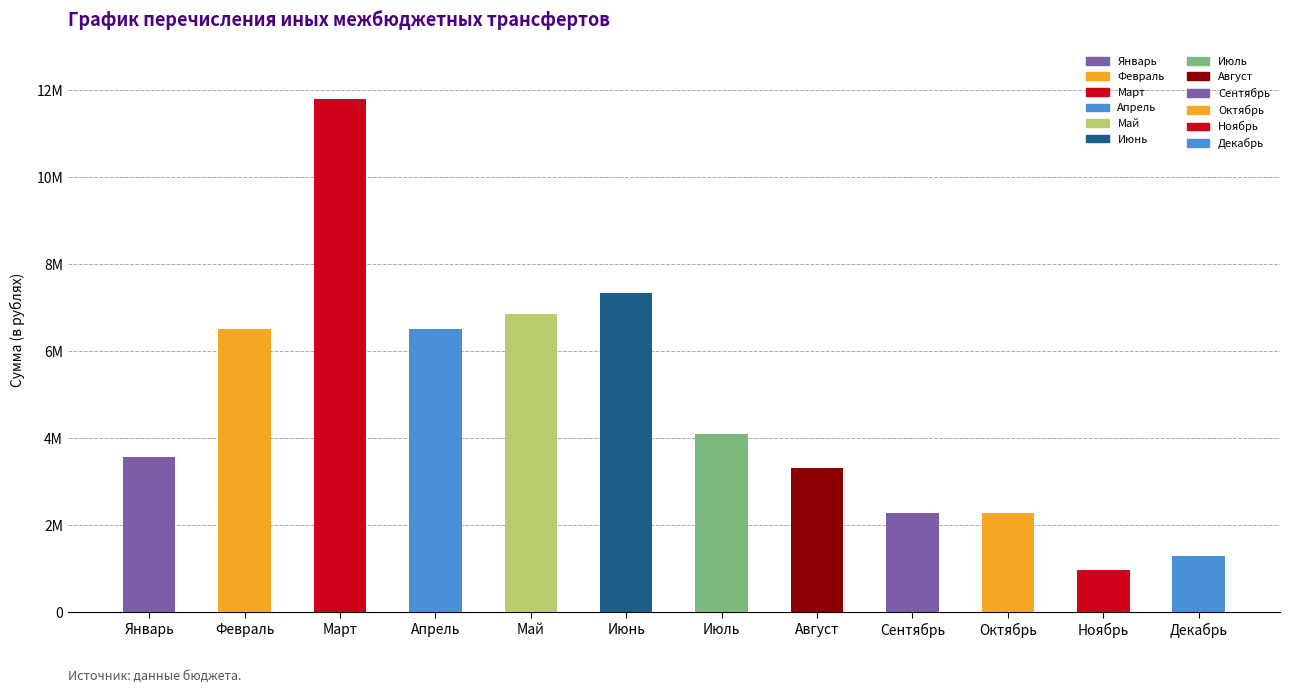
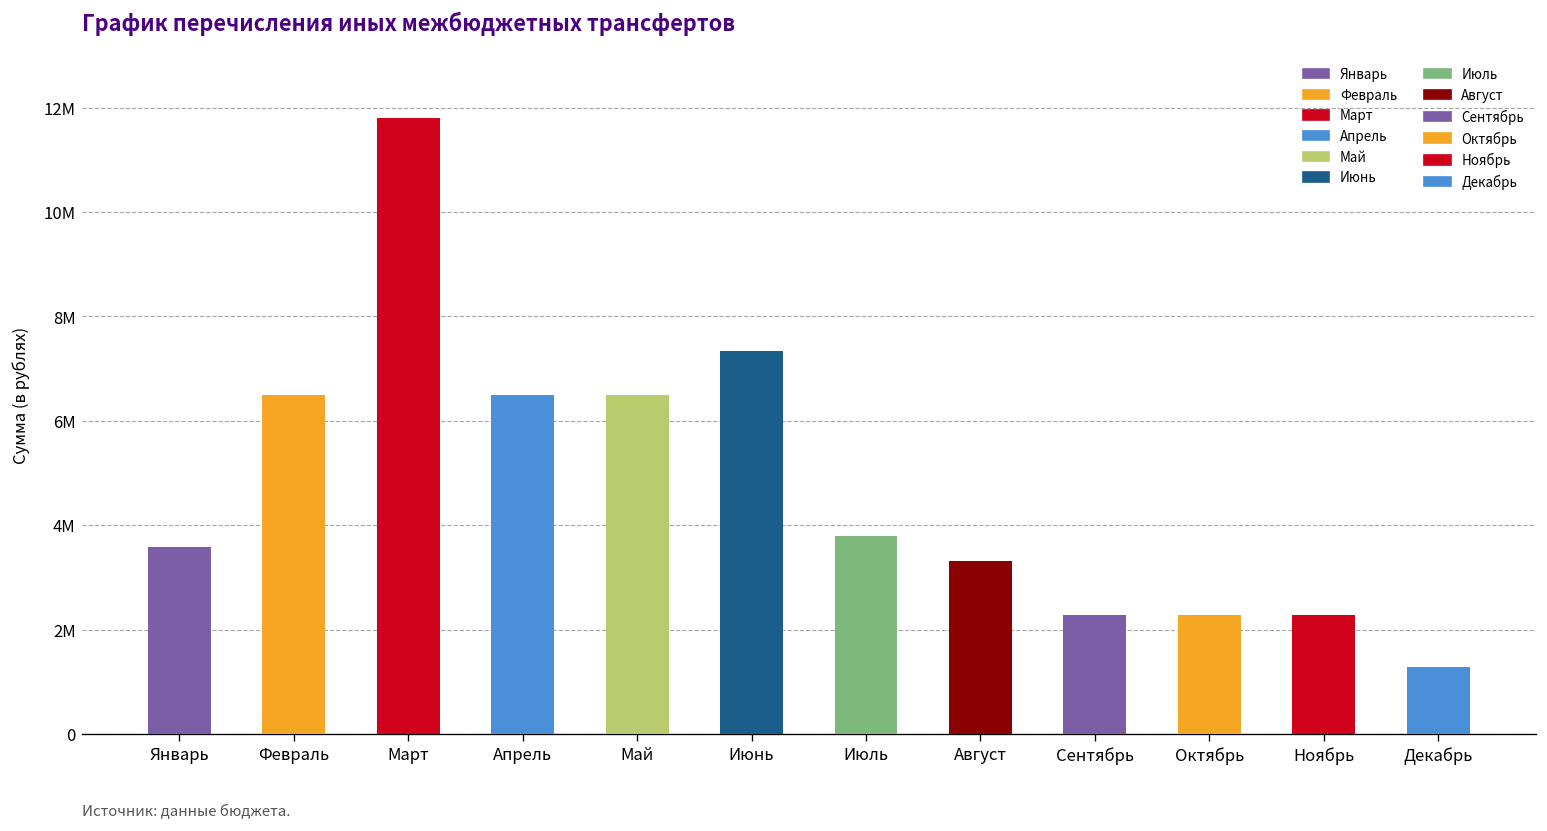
Май: 6900000 -> 6500000
Июль: 4100000 -> 3800000
Ноябрь: 1000000 -> 2300000
